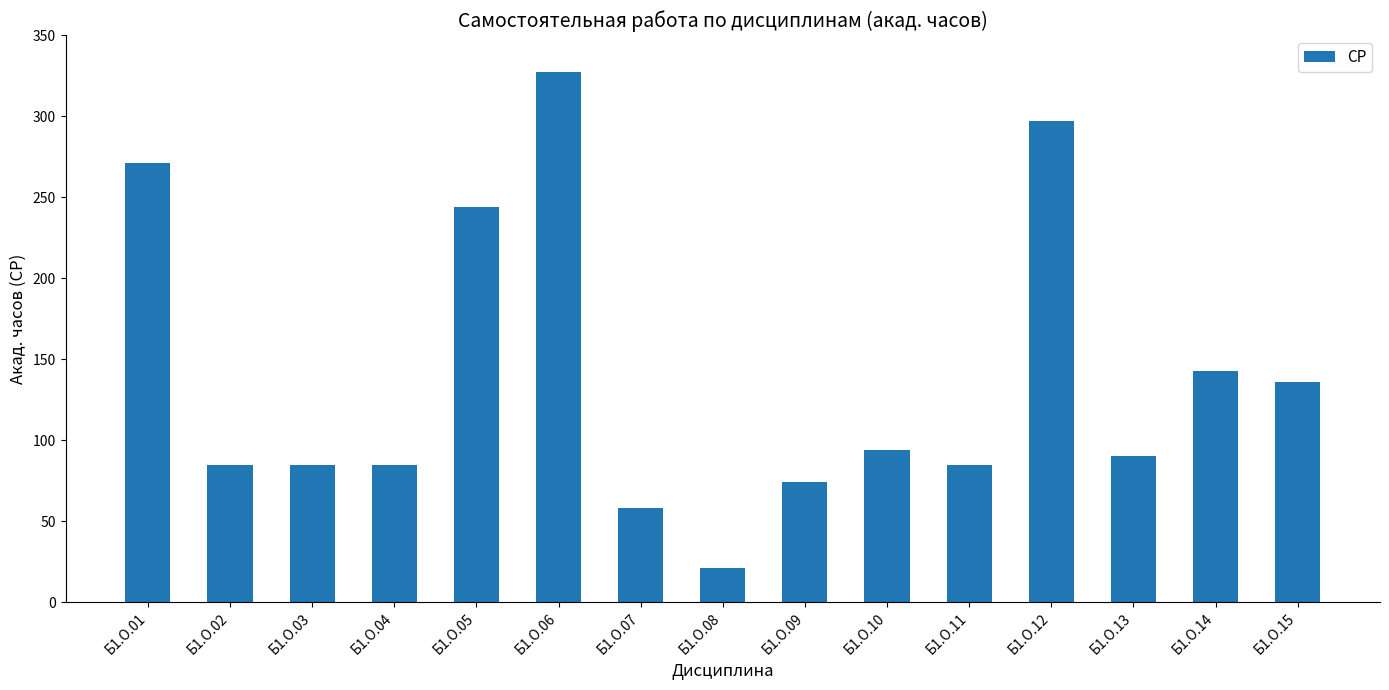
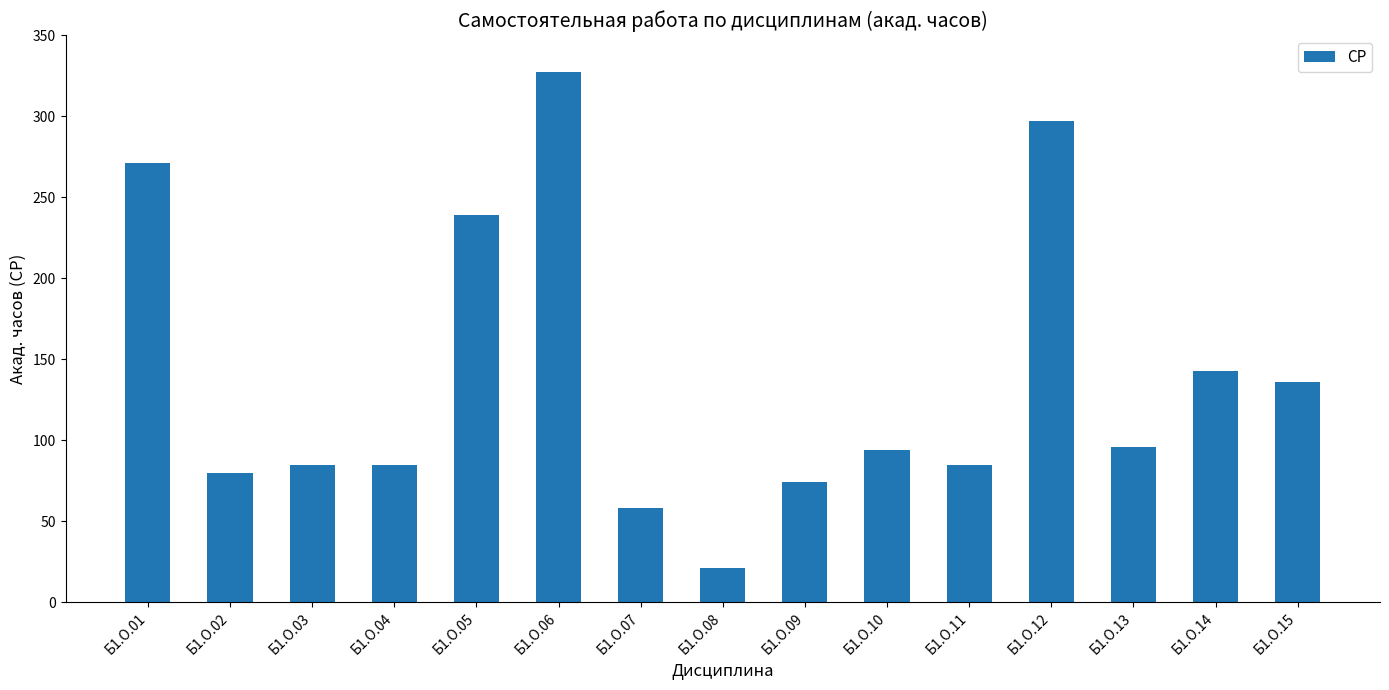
Б1.О.02: 85 -> 80
Б1.О.05: 244 -> 239
Б1.О.13: 90 -> 96
